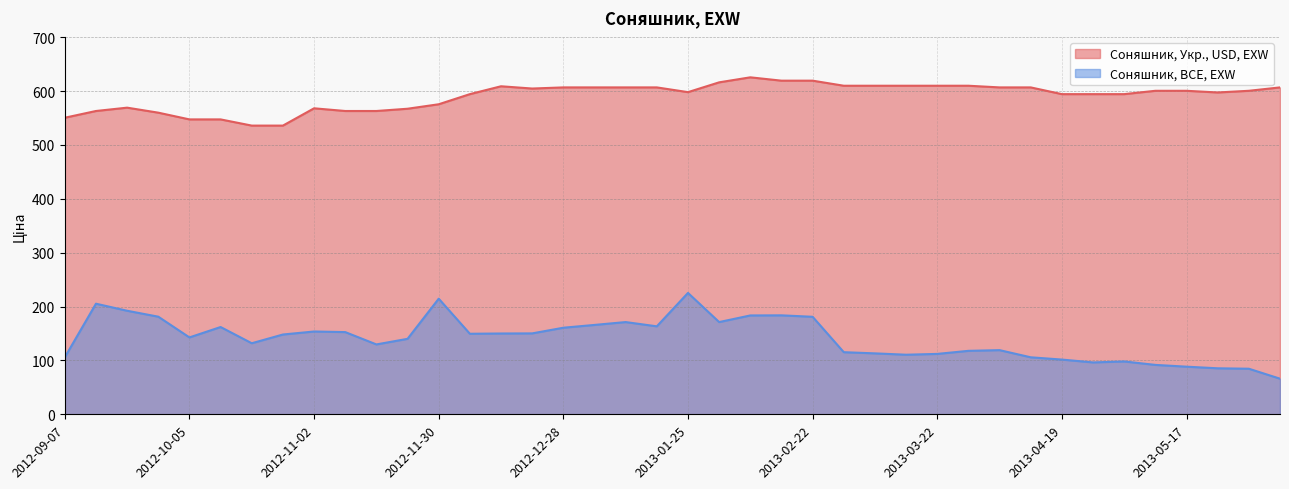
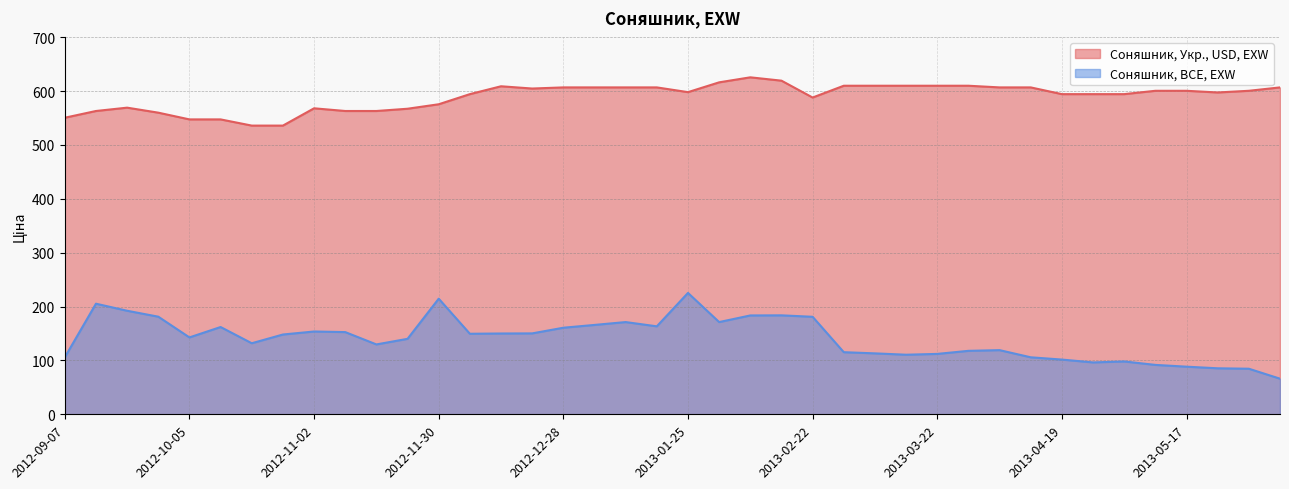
Соняшник, Укр., USD, EXW, 2013-02-22: 620 -> 590
